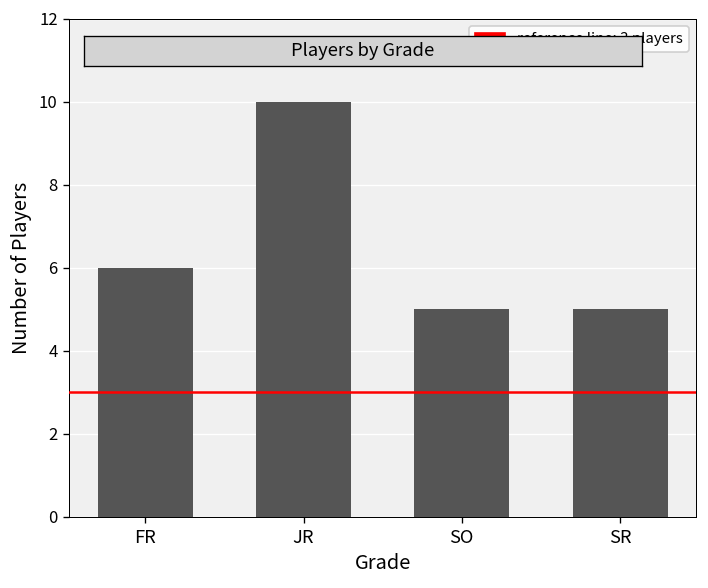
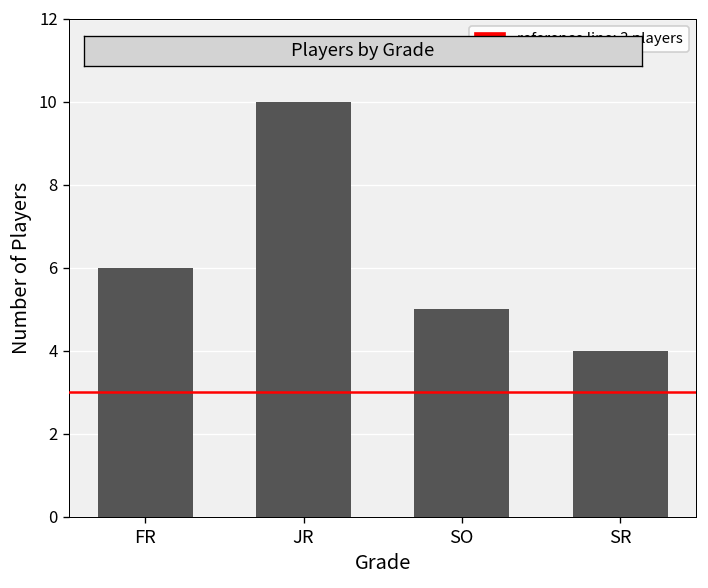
SR: 5 -> 4
